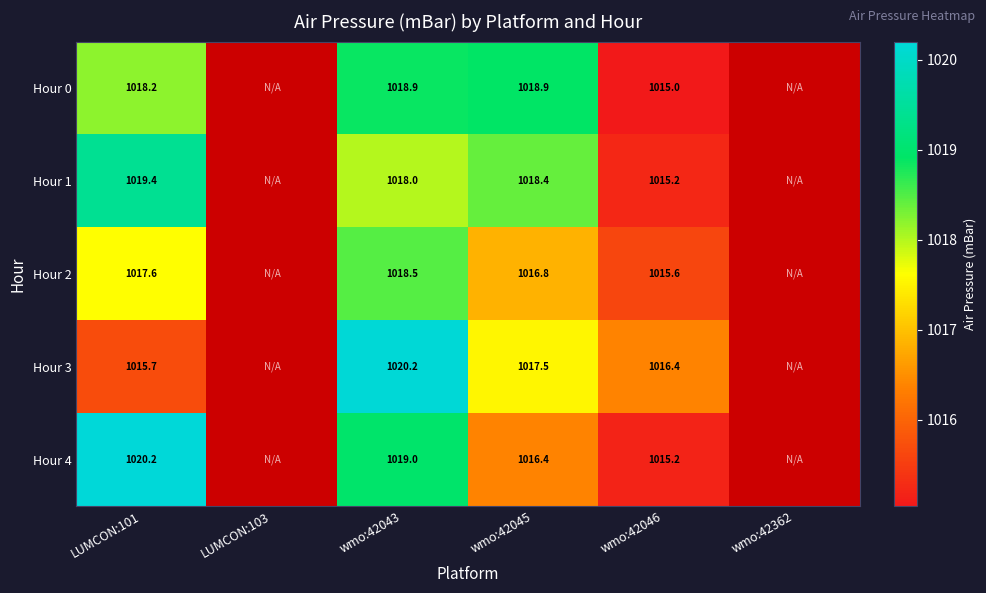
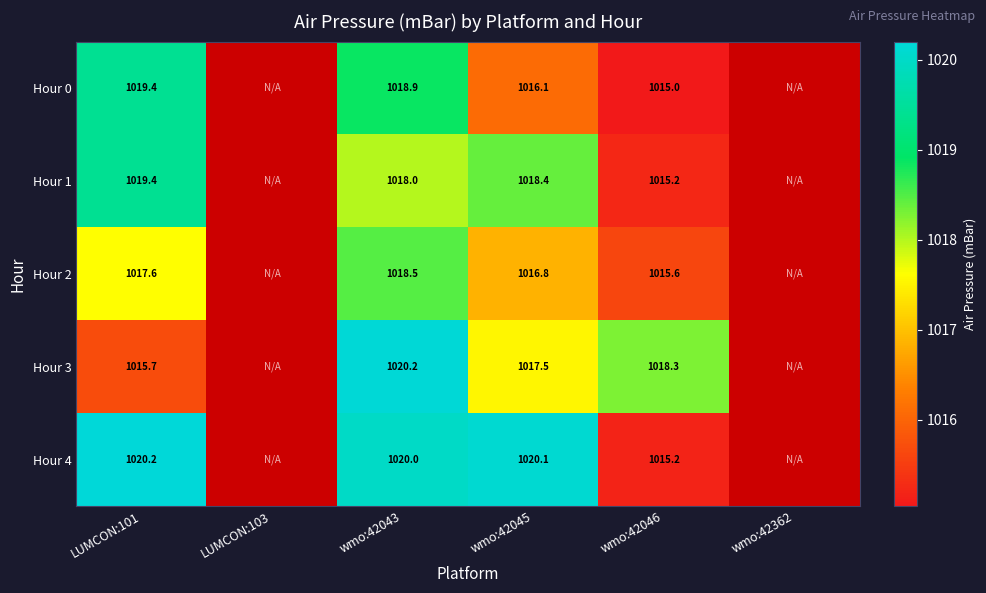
Hour 0, LUMCON:101: 1018.2 -> 1019.4
Hour 0, wmo:42045: 1018.9 -> 1016.1
Hour 3, wmo:42046: 1016.4 -> 1018.3
Hour 4, wmo:42043: 1019.0 -> 1020.0
Hour 4, wmo:42045: 1016.4 -> 1020.1
